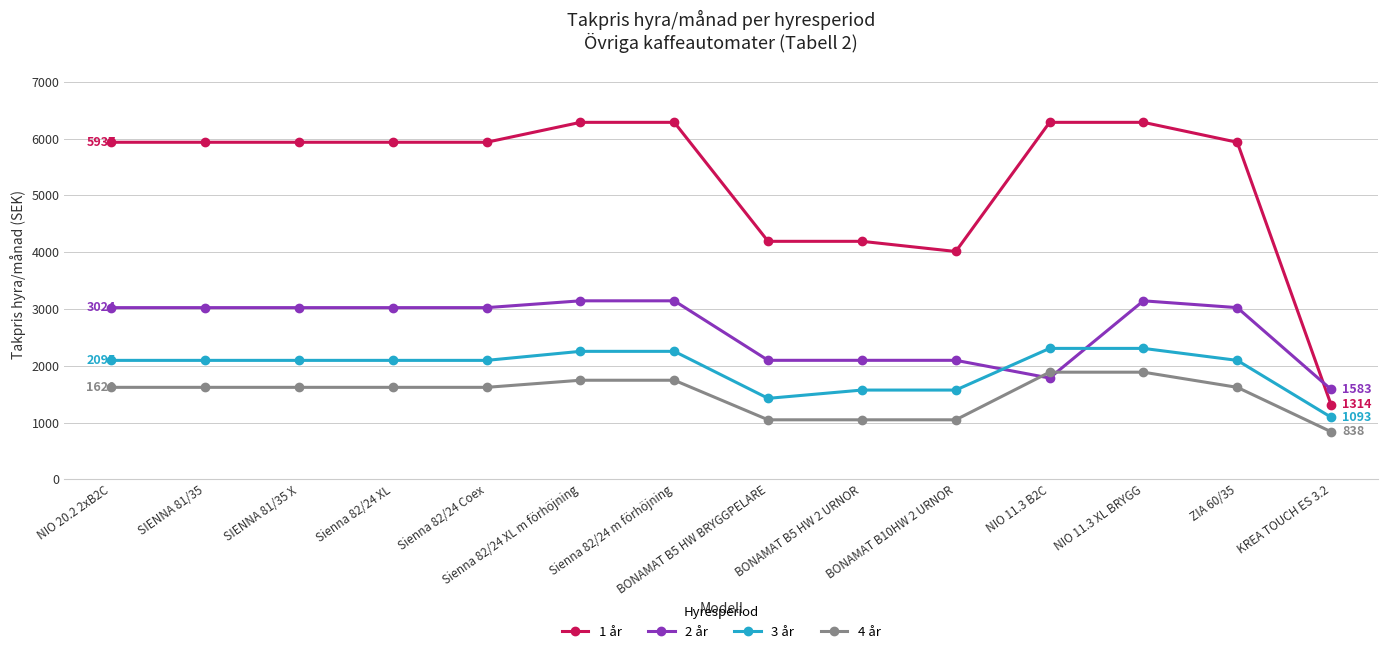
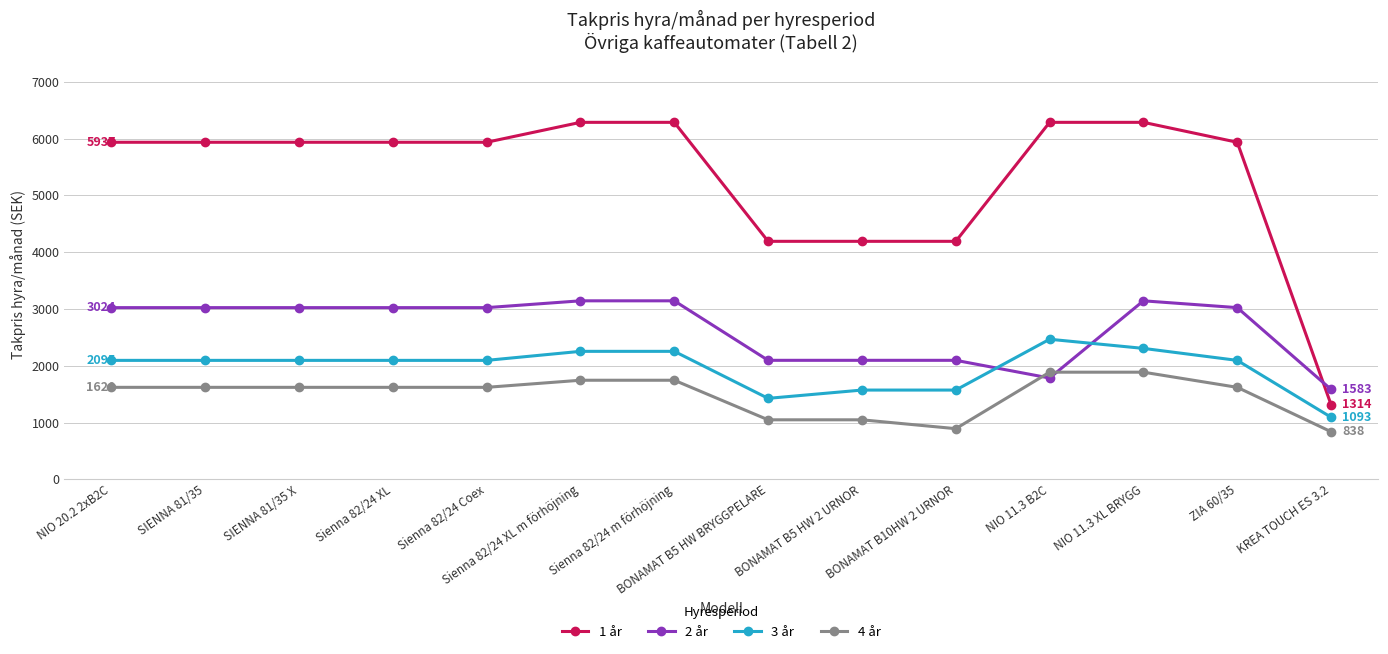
1 år, BONAMAT B10HW 2 URNOR: 4000 -> 4200
4 år, BONAMAT B10HW 2 URNOR: 1000 -> 900
3 år, NIO 11.3 B2C: 2300 -> 2500
